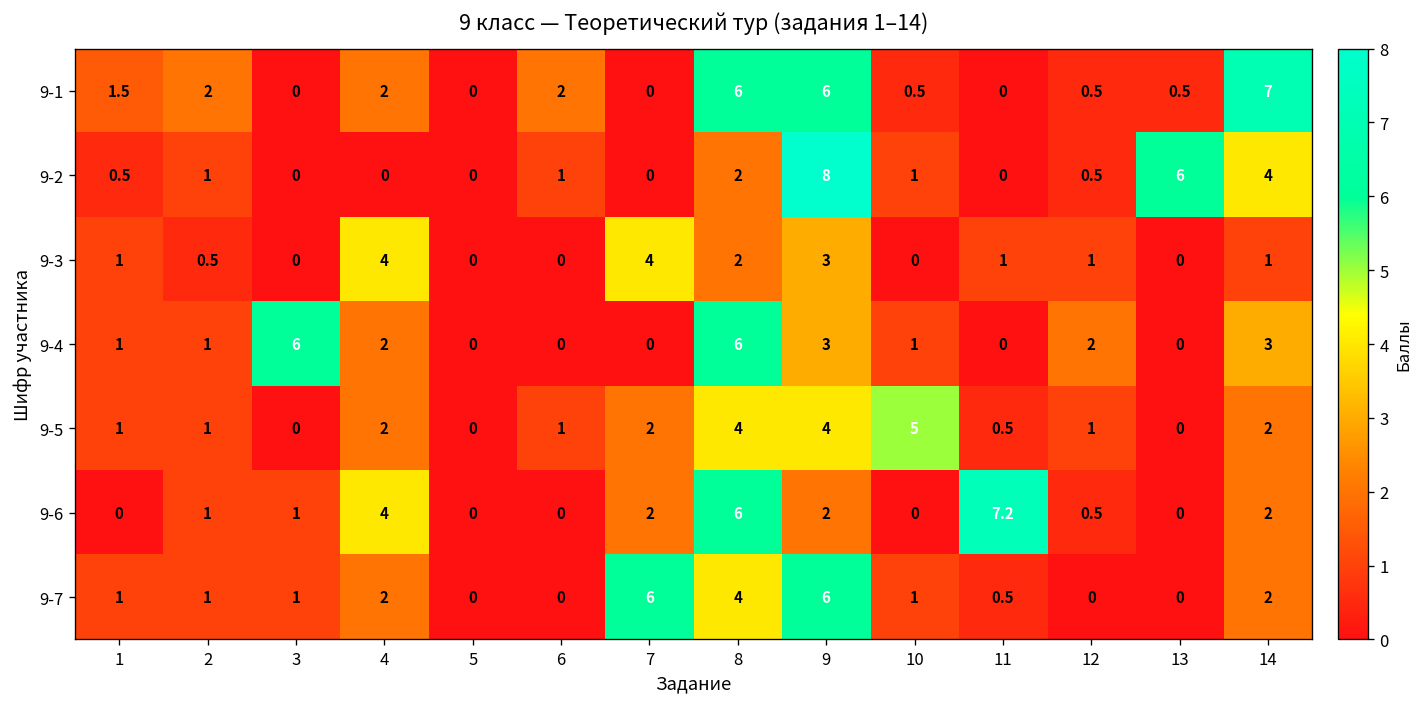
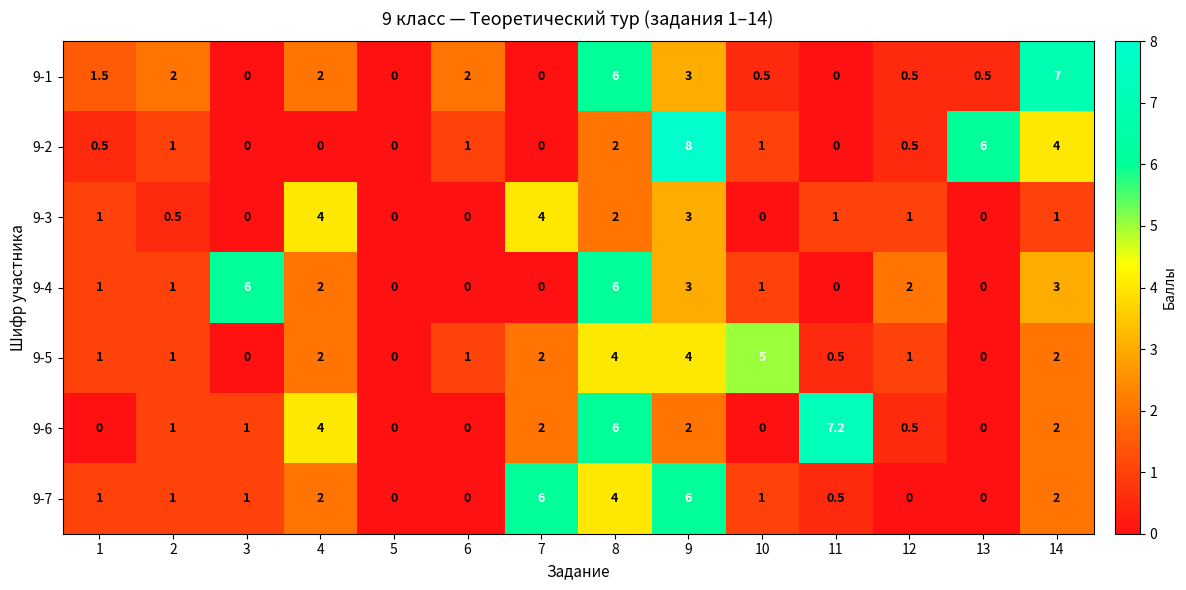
9-1, 9: 6 -> 3
